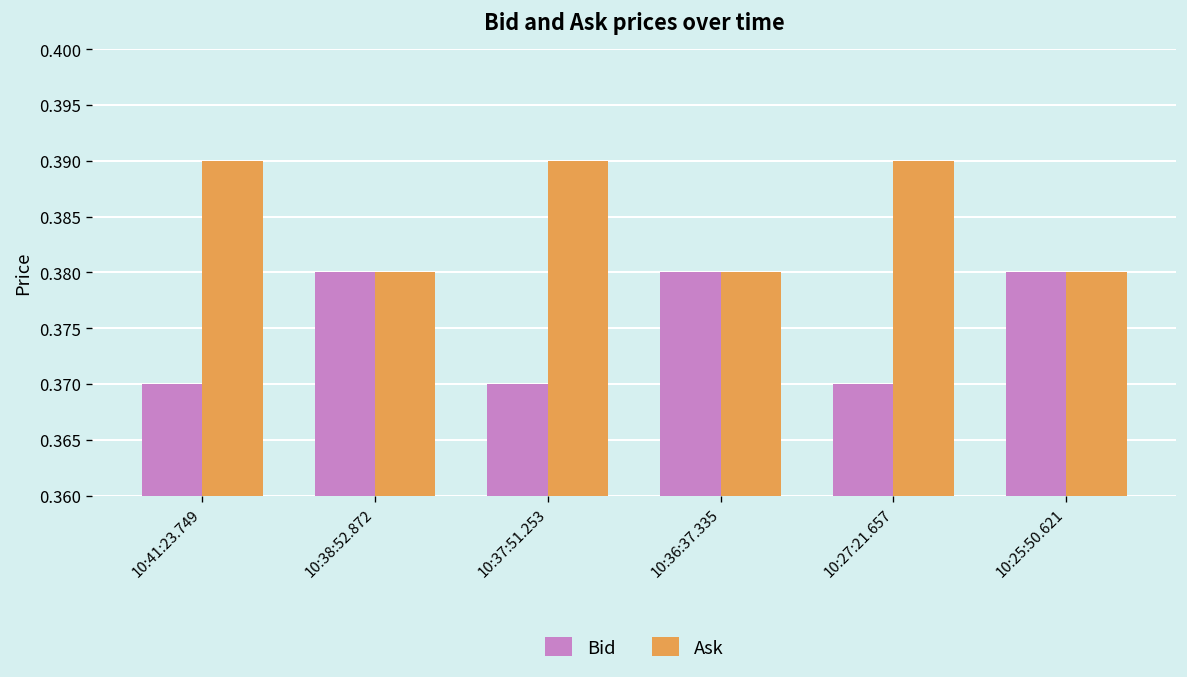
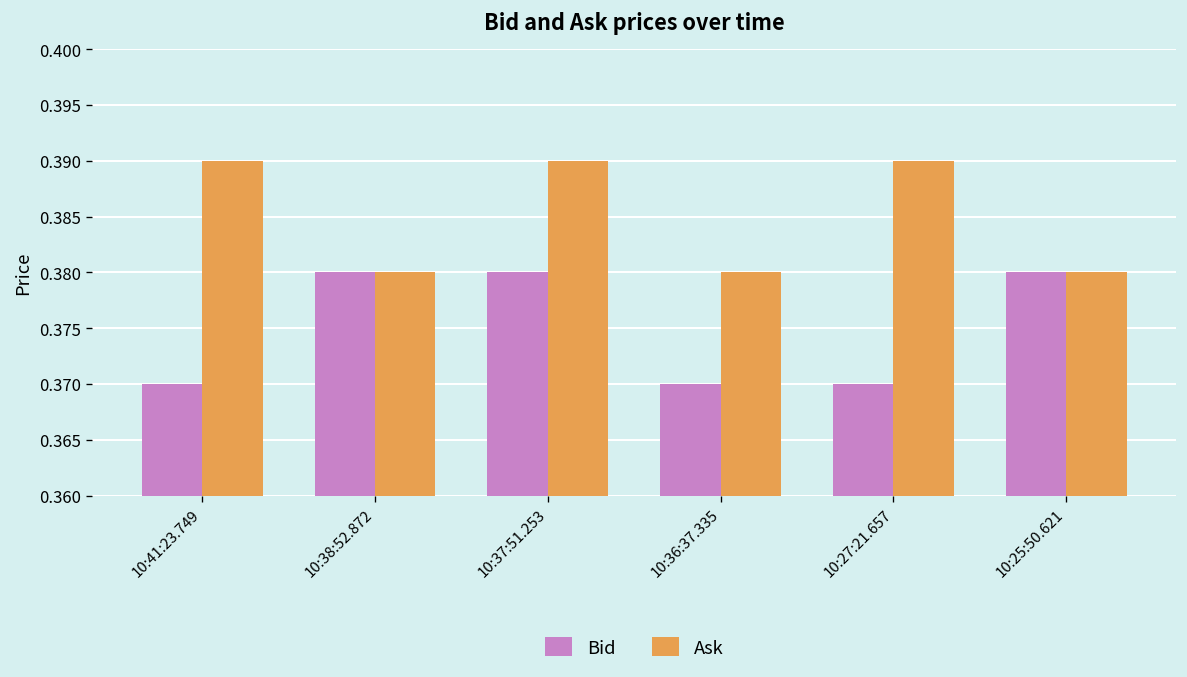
Bid, 10:37:51.253: 0.37 -> 0.38
Bid, 10:36:37.335: 0.38 -> 0.37
